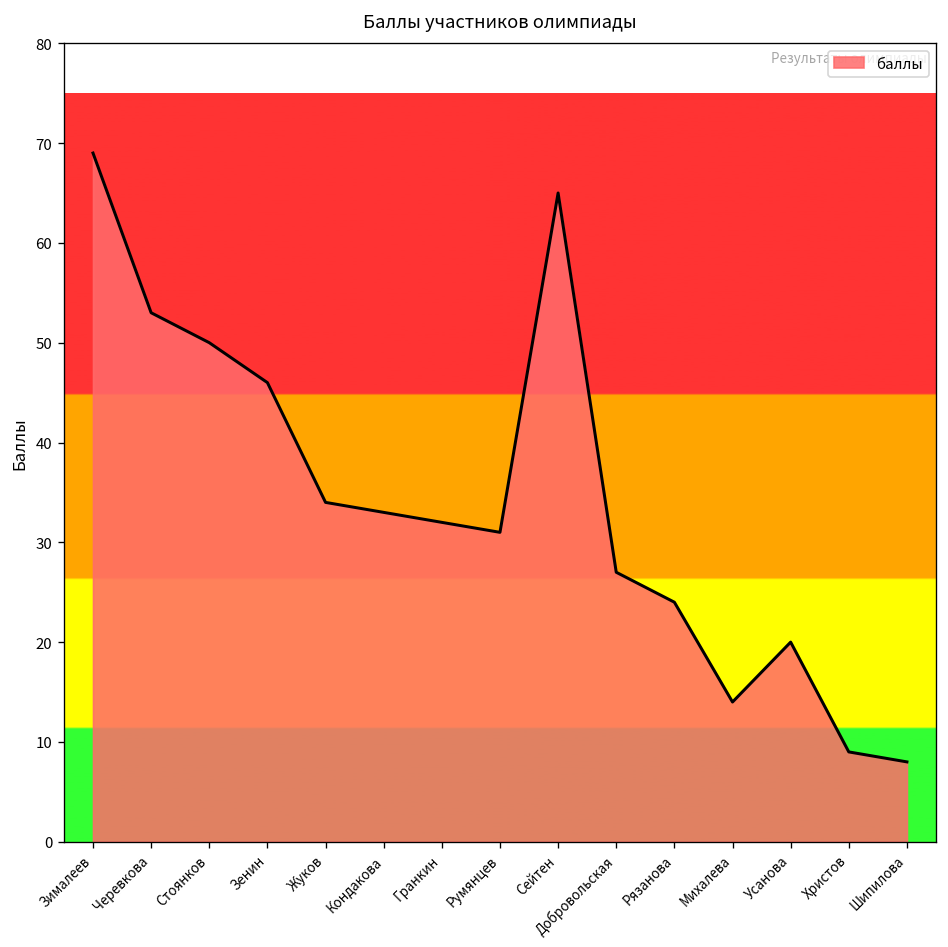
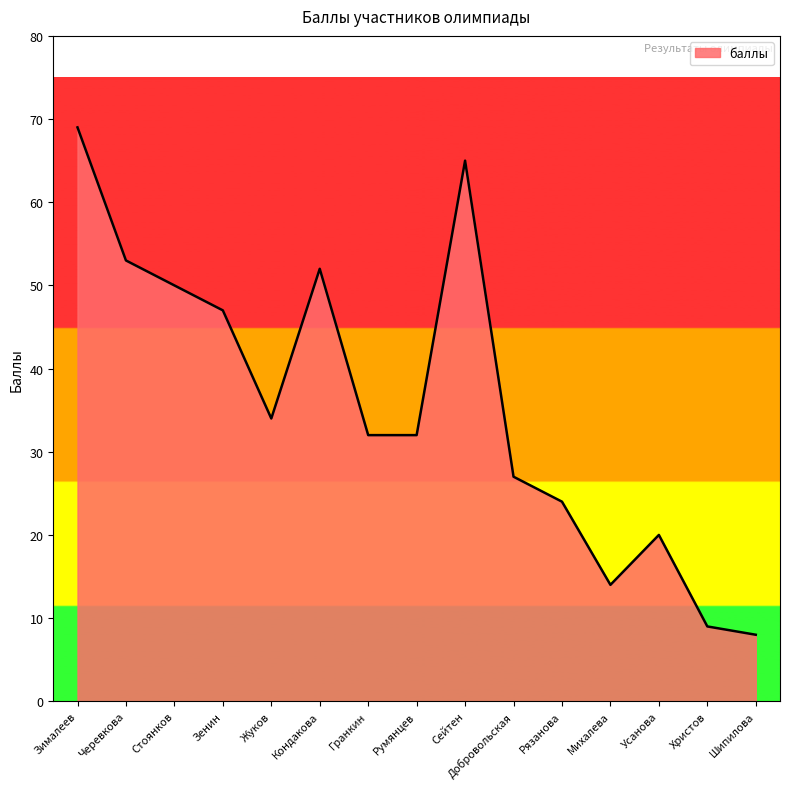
Зенин: 46 -> 47
Кондакова: 33 -> 52
Румянцев: 31 -> 32
